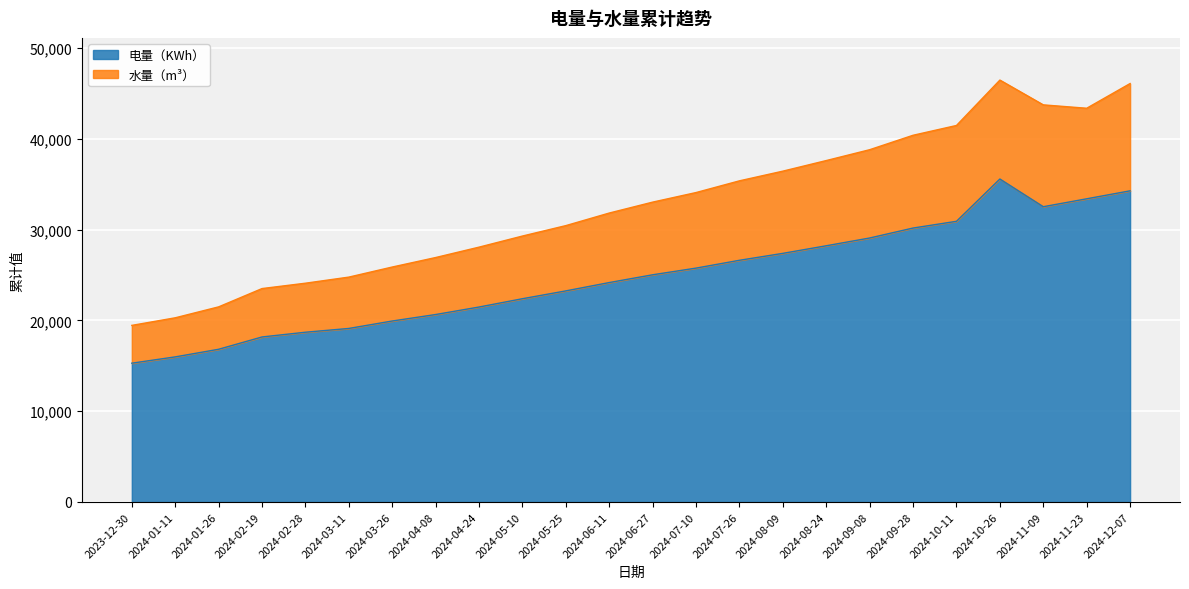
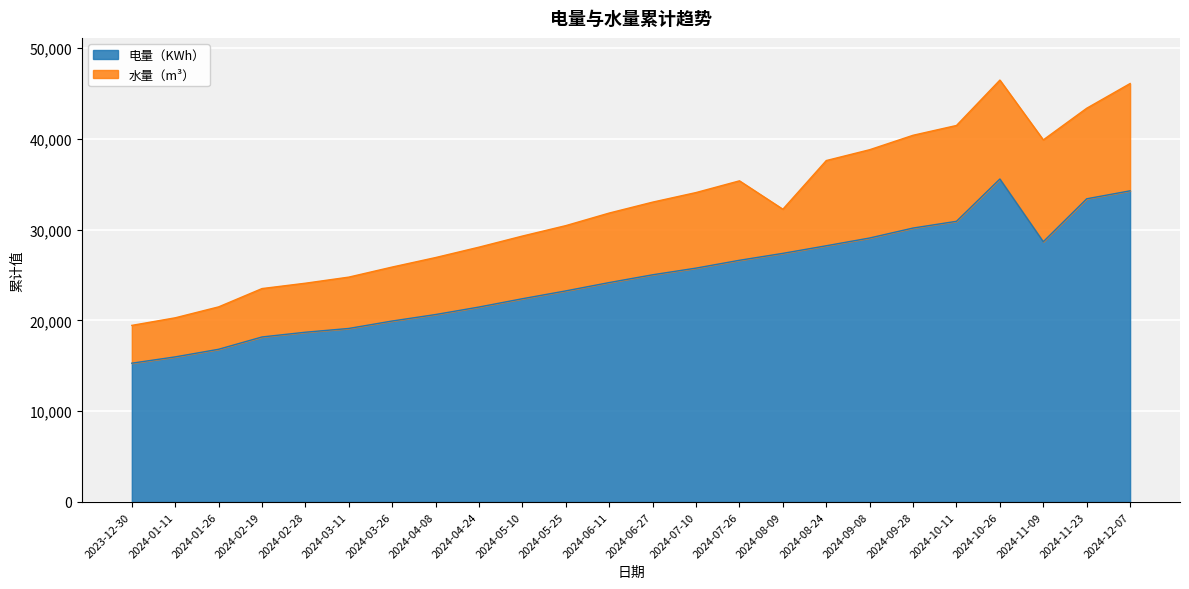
水量（m³）, 2024-08-09: 9,000 -> 5,000
电量（KWh）, 2024-11-09: 33,000 -> 29,000
